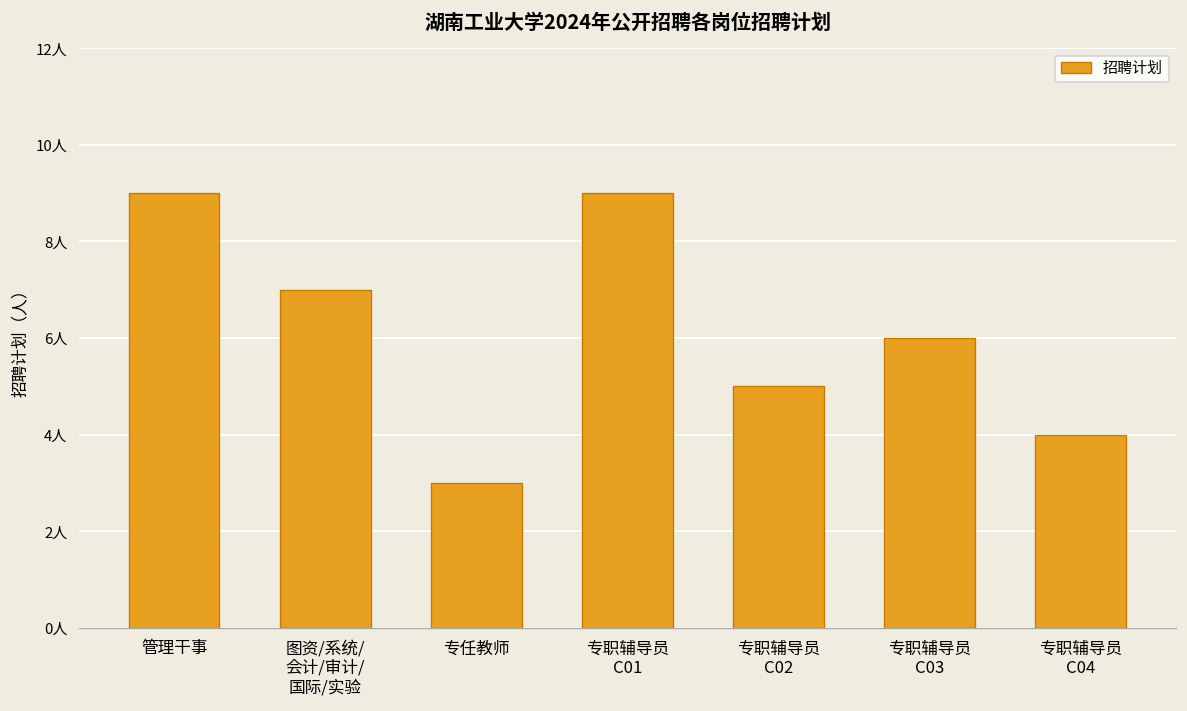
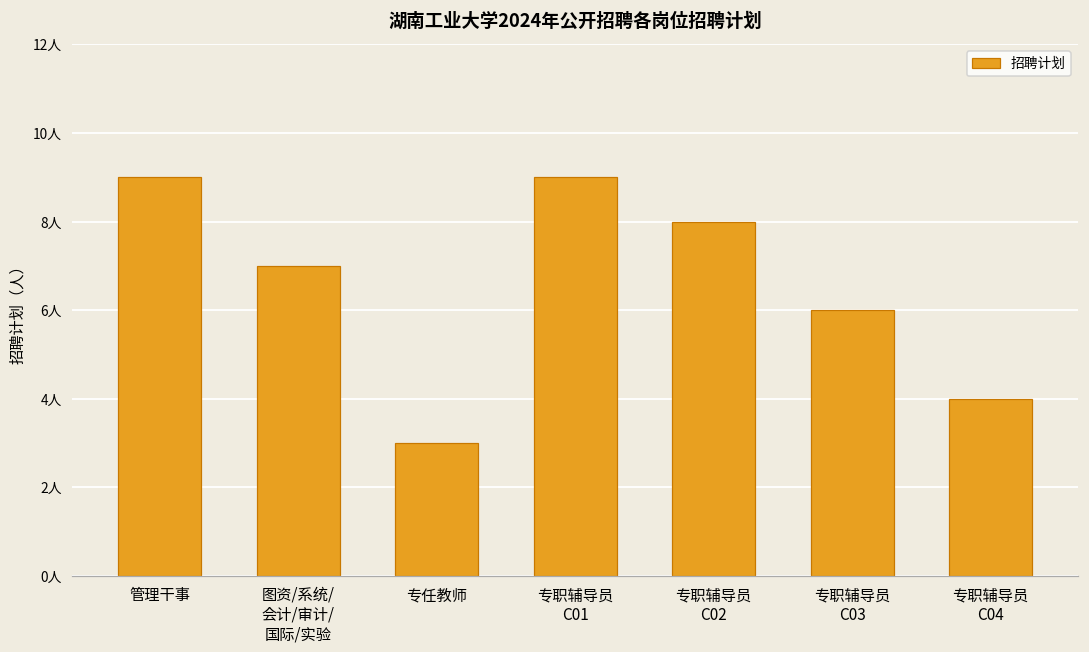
专职辅导员 C02: 5人 -> 8人
